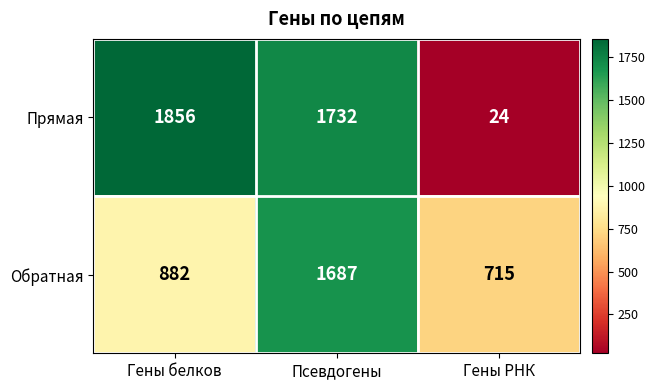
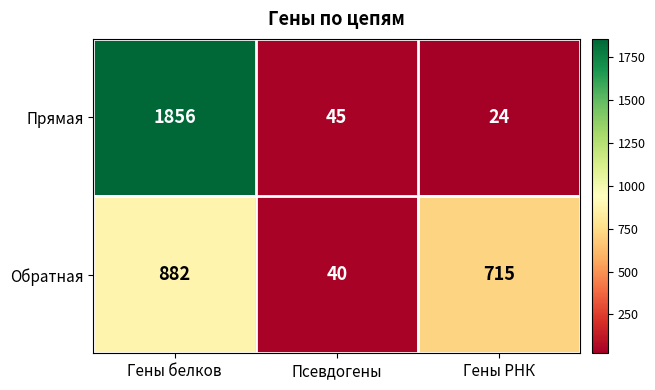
Прямая, Псевдогены: 1732 -> 45
Обратная, Псевдогены: 1687 -> 40
